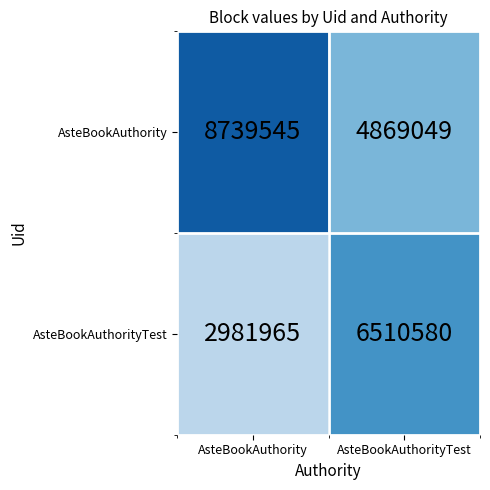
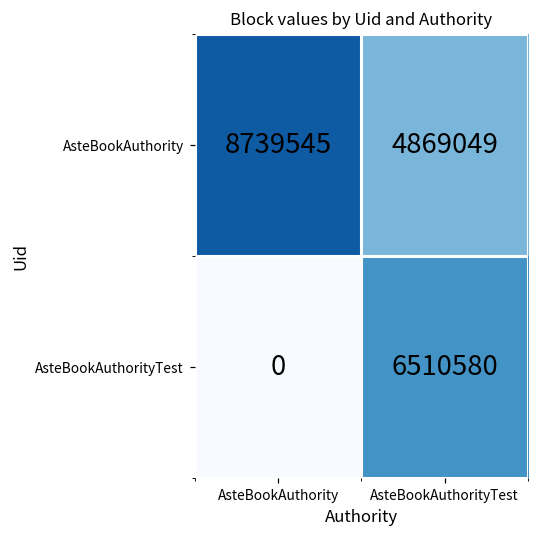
AsteBookAuthorityTest, AsteBookAuthority: 2981965 -> 0
